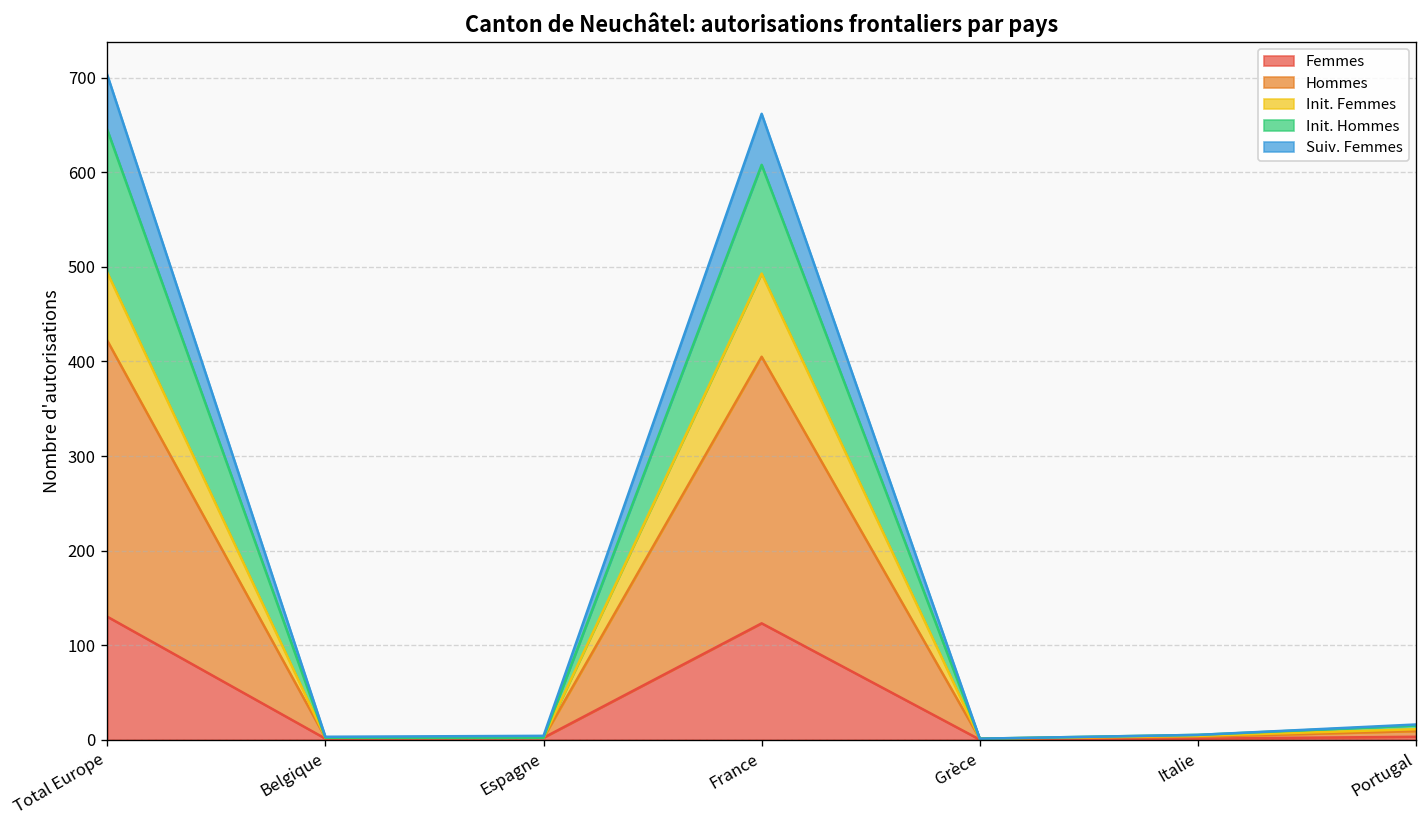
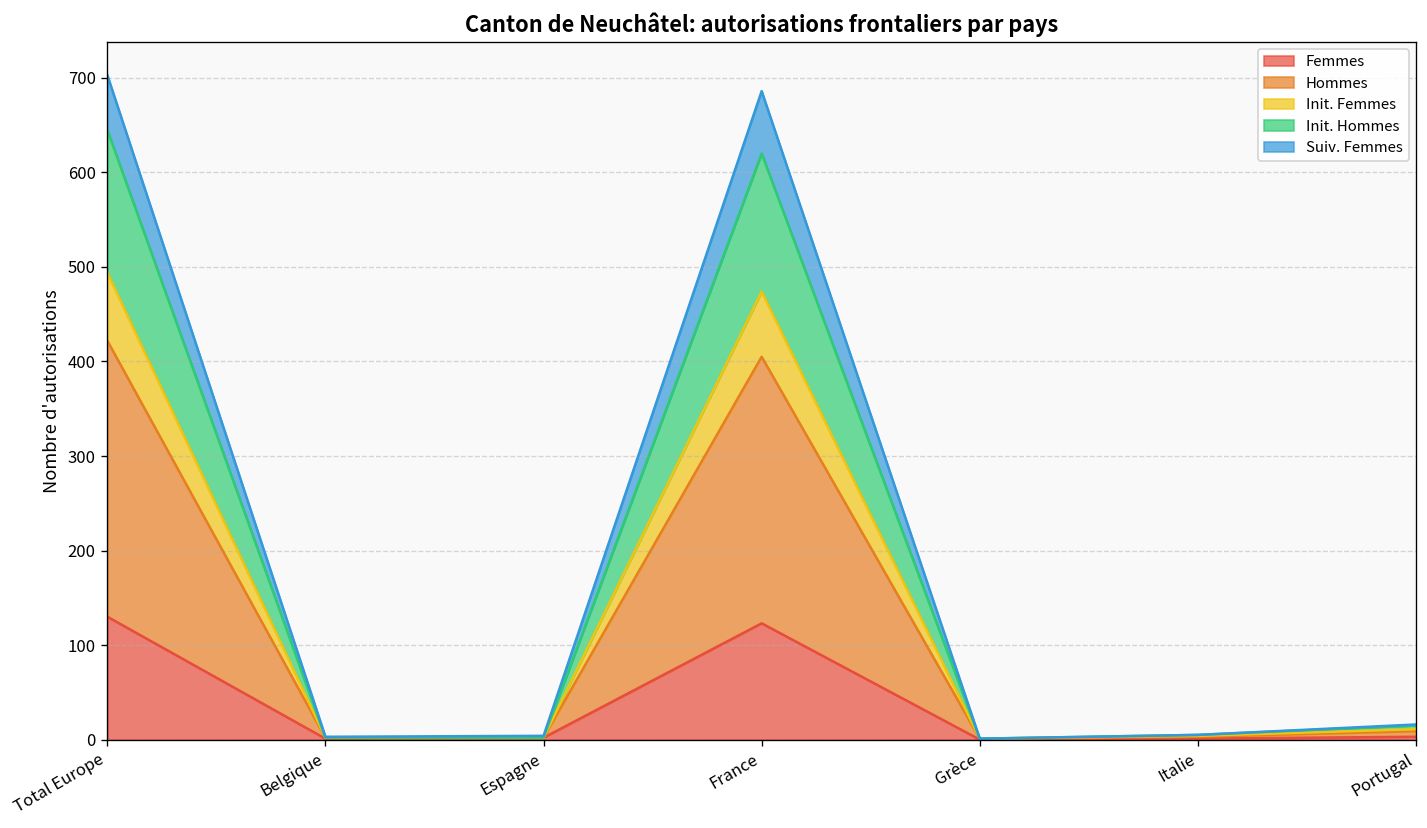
Init. Femmes, France: 90 -> 70
Init. Hommes, France: 120 -> 150
Suiv. Femmes, France: 50 -> 70
